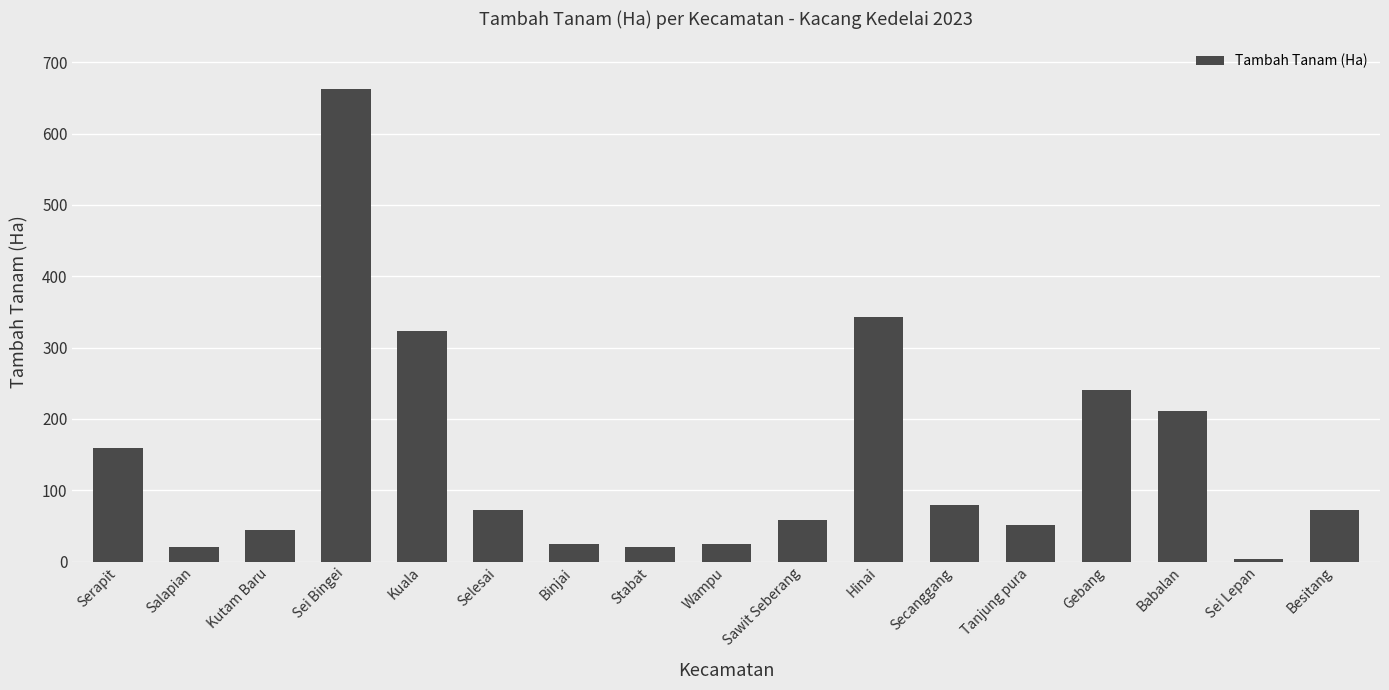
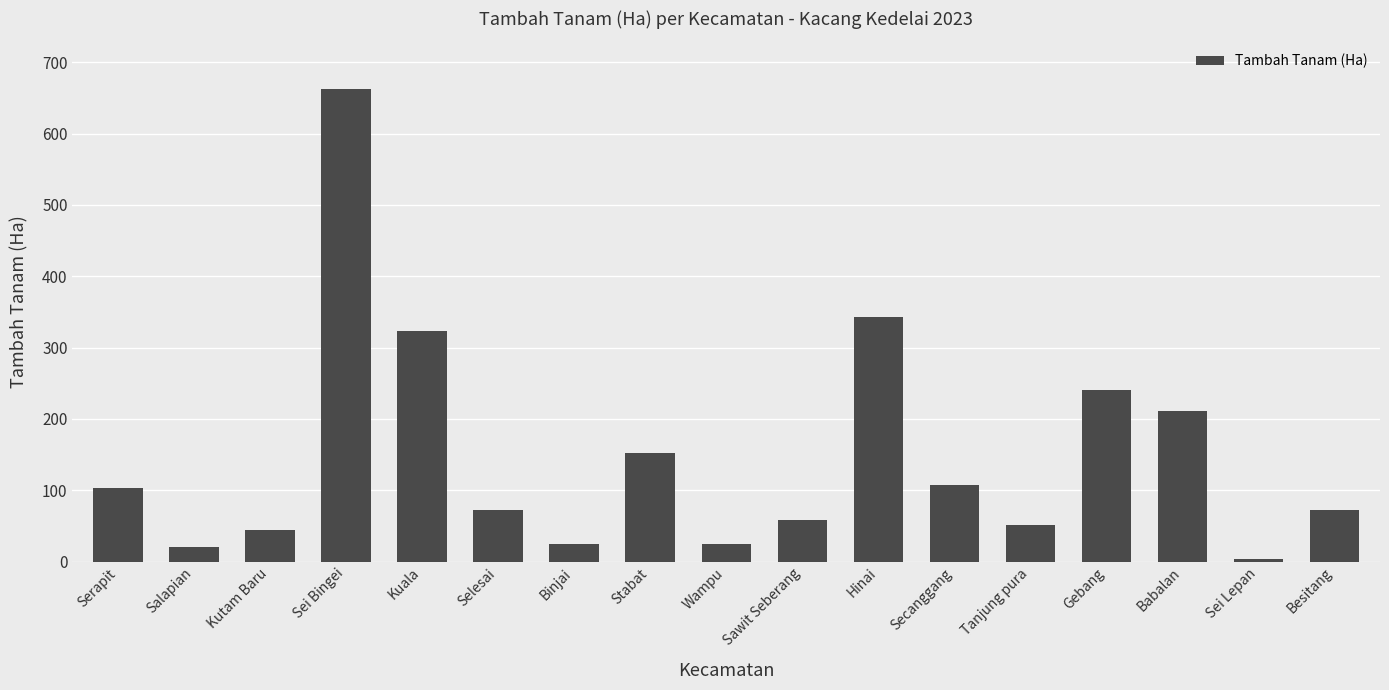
Serapit: 160 -> 100
Stabat: 20 -> 150
Secanggang: 80 -> 110
